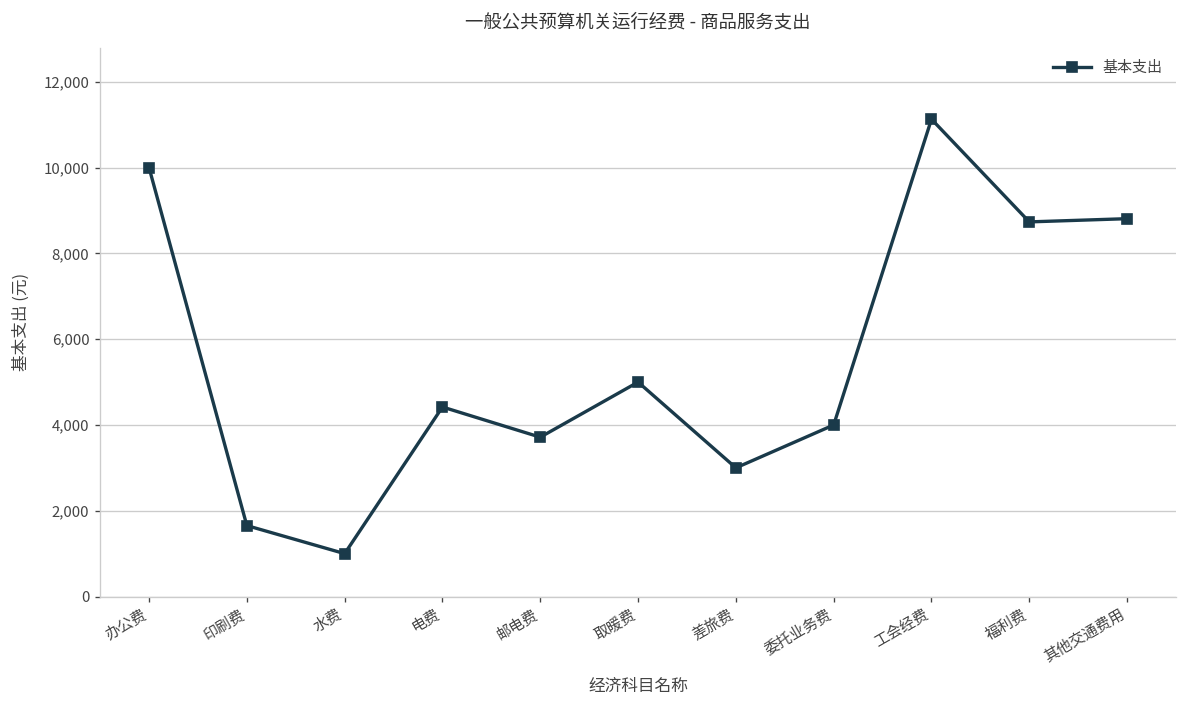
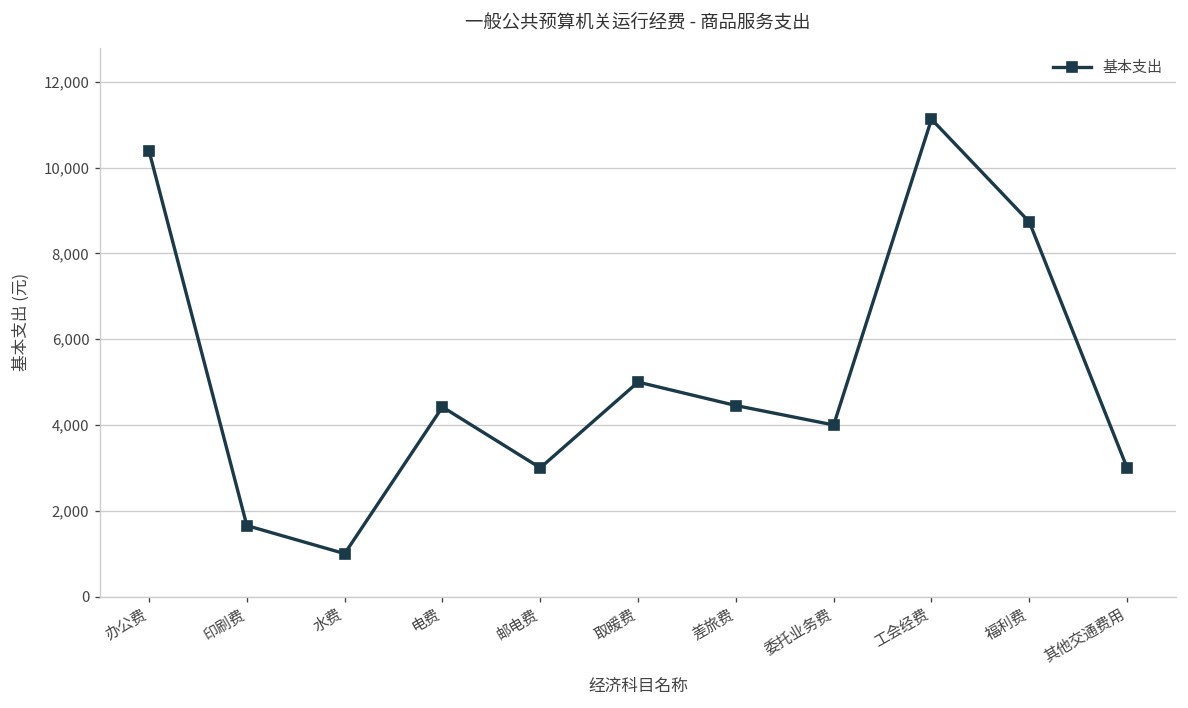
办公费: 10,000 -> 10,400
邮电费: 3,700 -> 3,000
差旅费: 3,000 -> 4,500
其他交通费用: 8,800 -> 3,000
